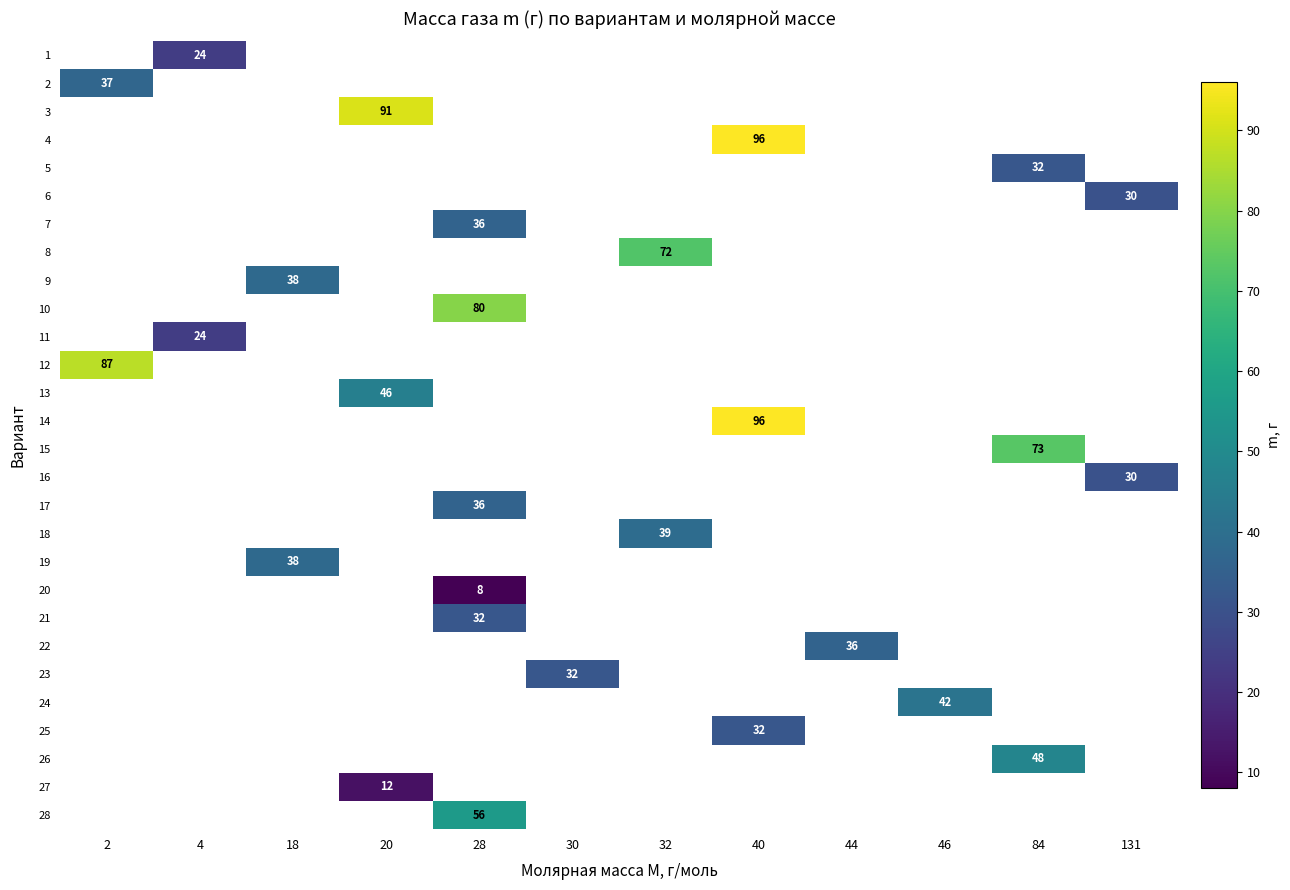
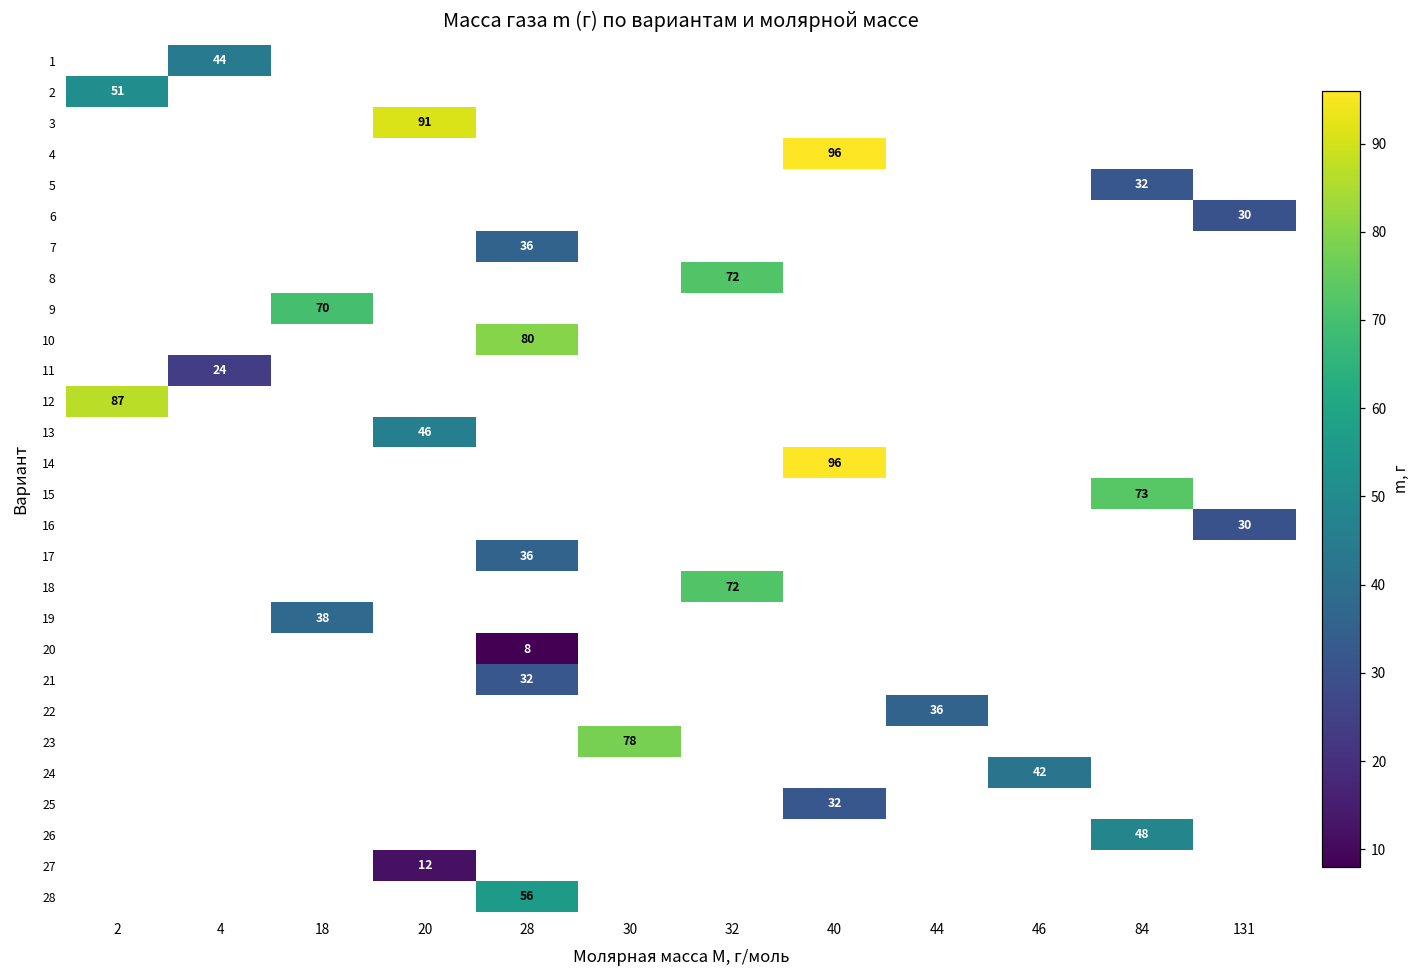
1, 4: 24 -> 44
2, 2: 37 -> 51
9, 18: 38 -> 70
18, 32: 39 -> 72
23, 30: 32 -> 78
